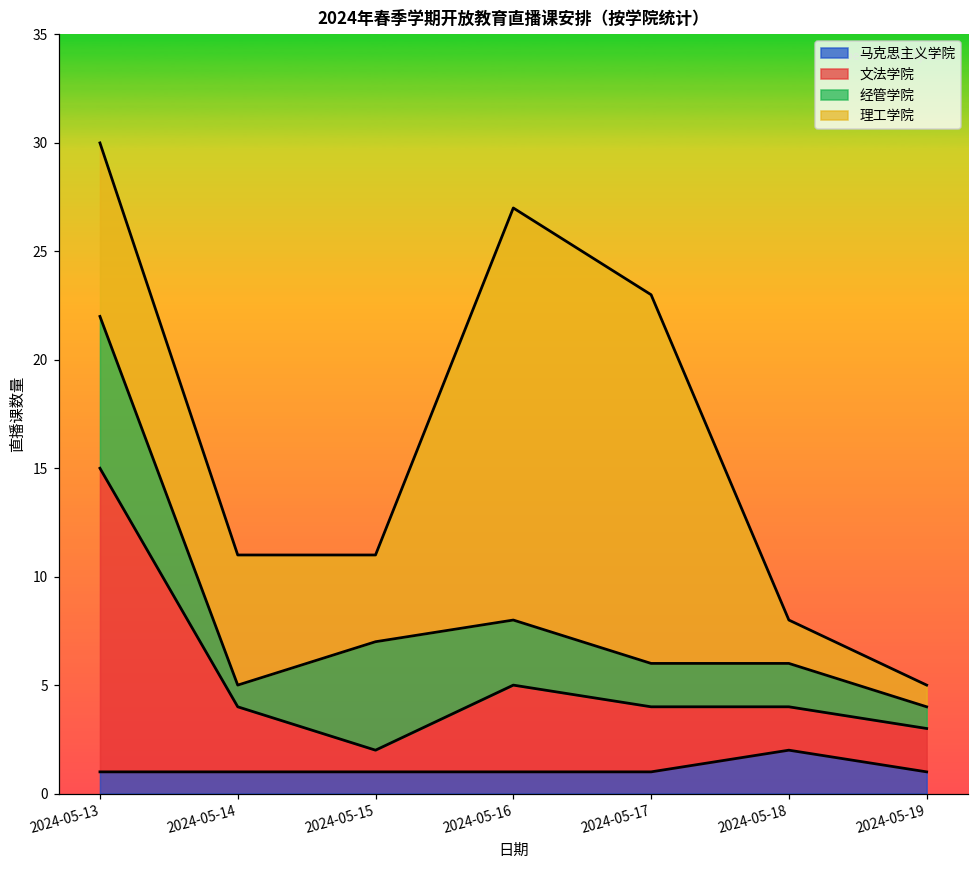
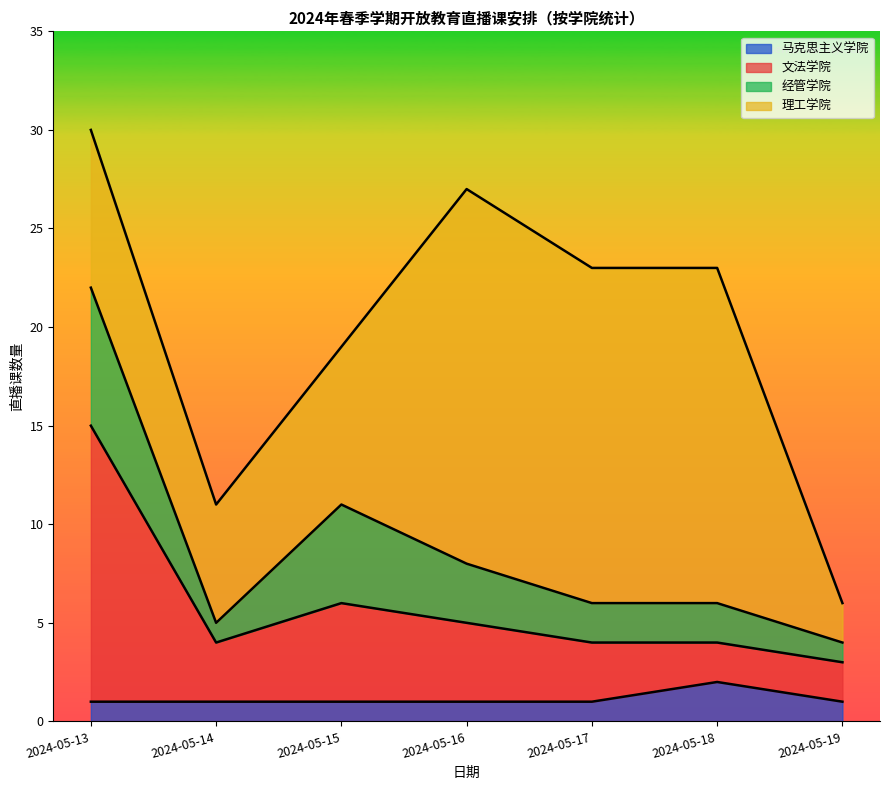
文法学院, 2024-05-15: 1 -> 5
理工学院, 2024-05-15: 4 -> 8
理工学院, 2024-05-18: 2 -> 17
理工学院, 2024-05-19: 1 -> 2
